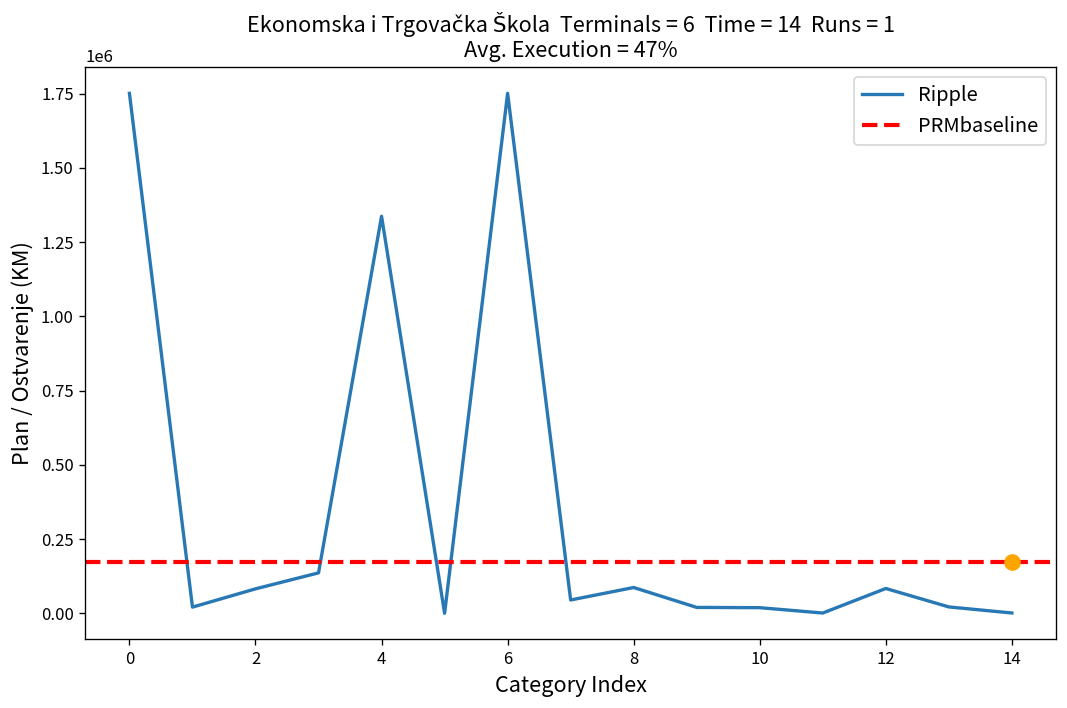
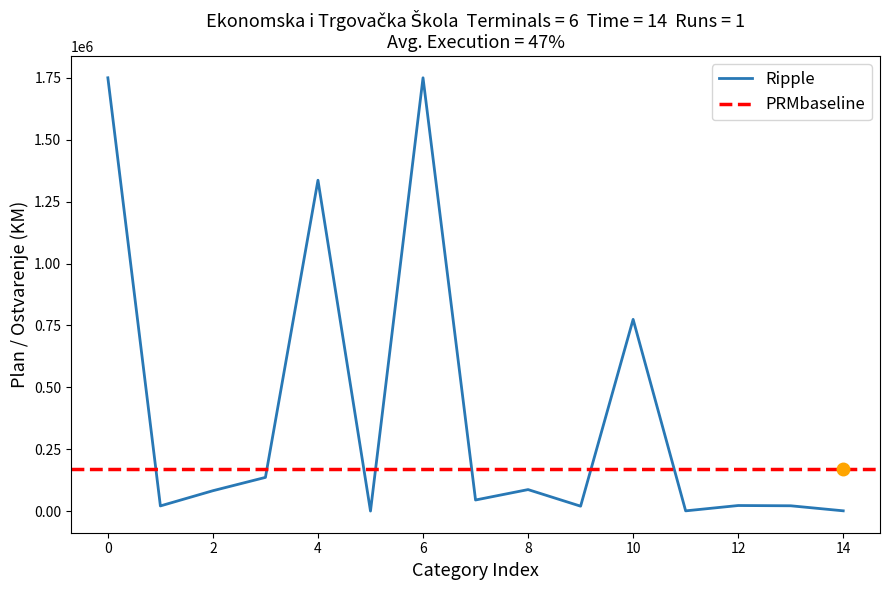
Ripple, 10: 20000 -> 770000
Ripple, 12: 80000 -> 20000
